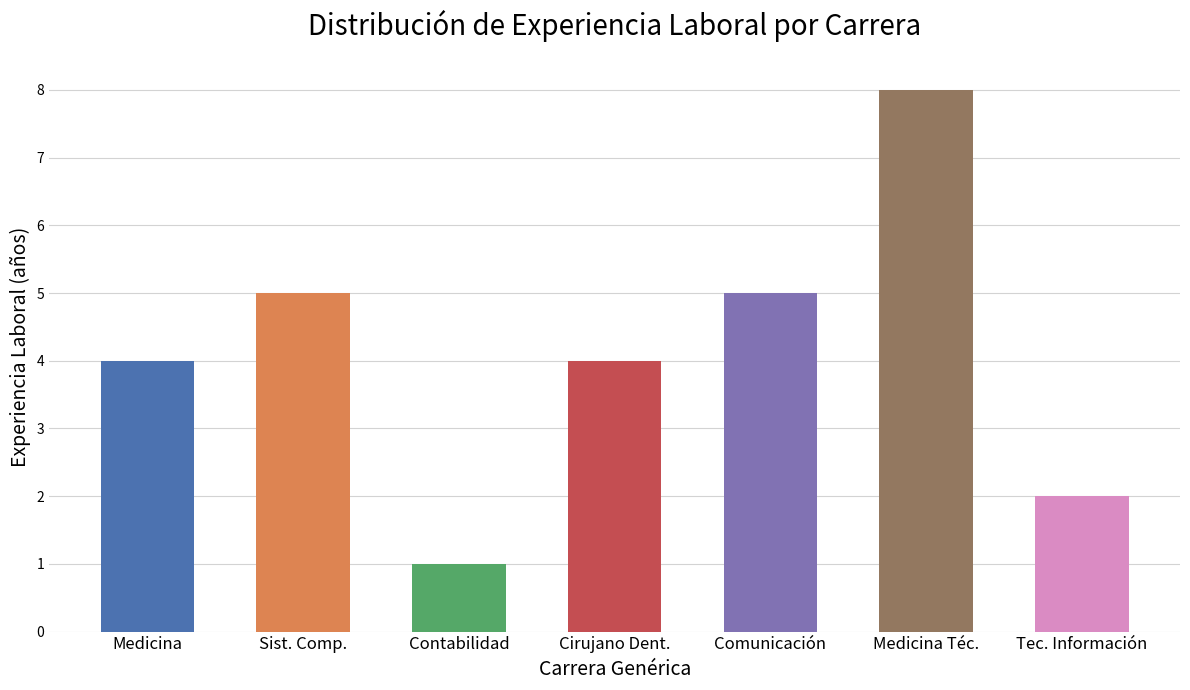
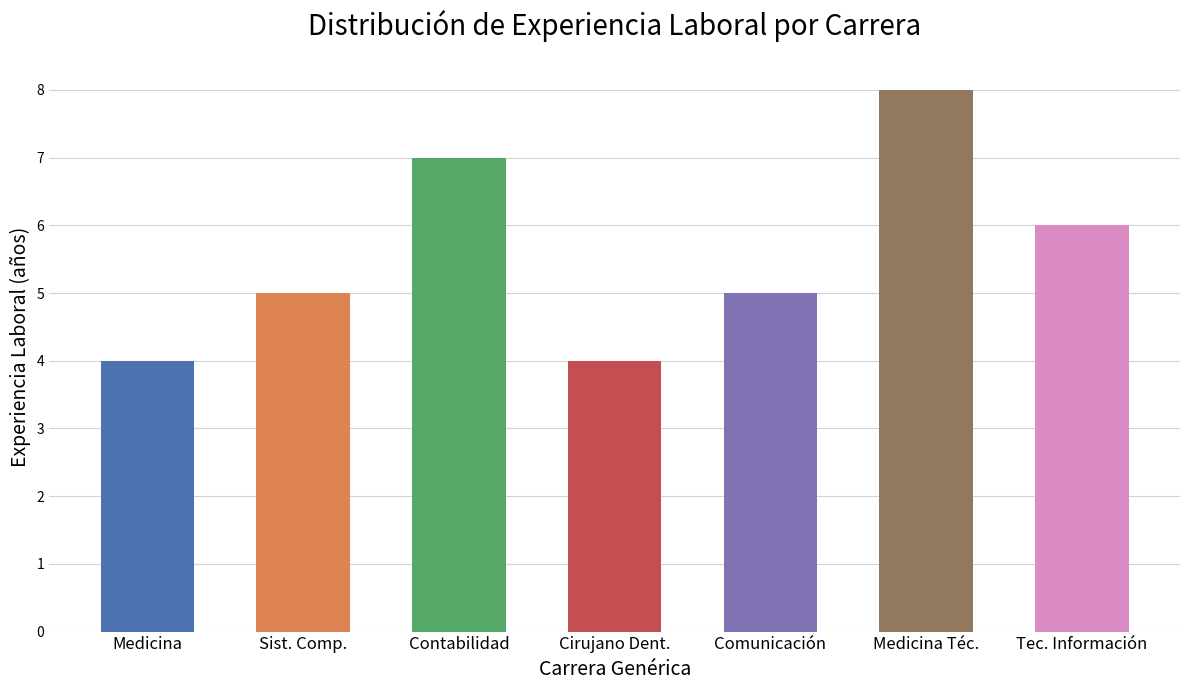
Contabilidad: 1 -> 7
Tec. Información: 2 -> 6
